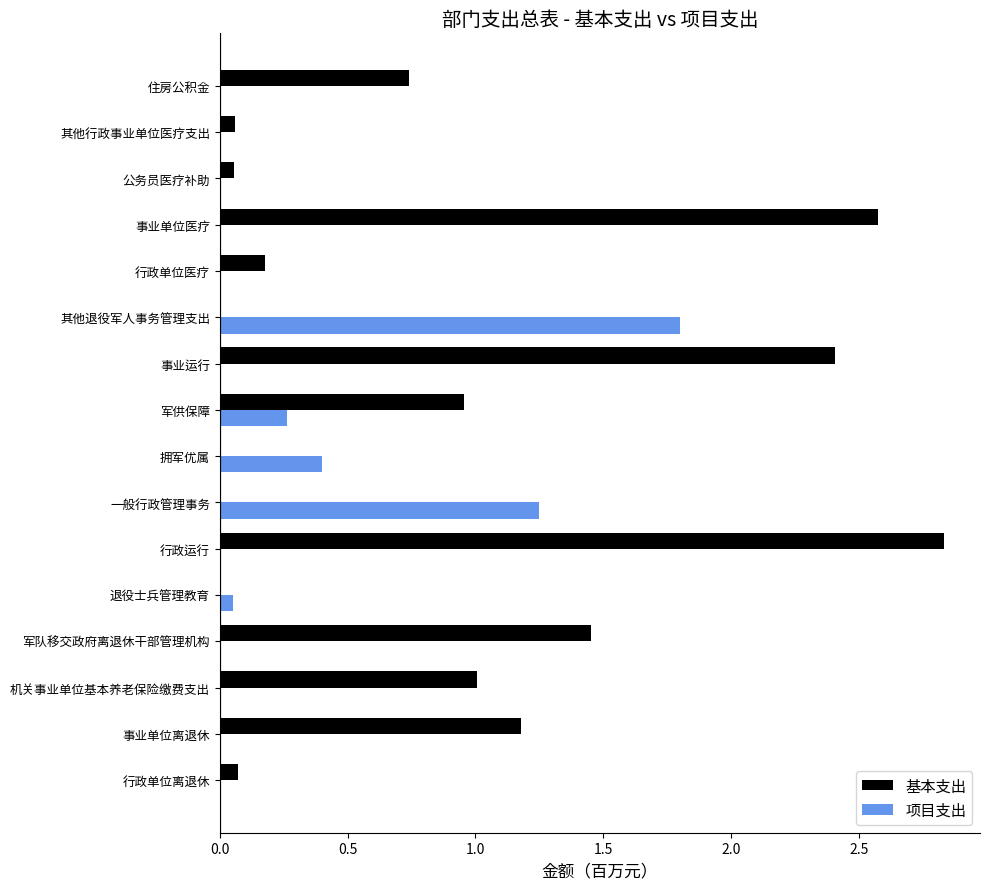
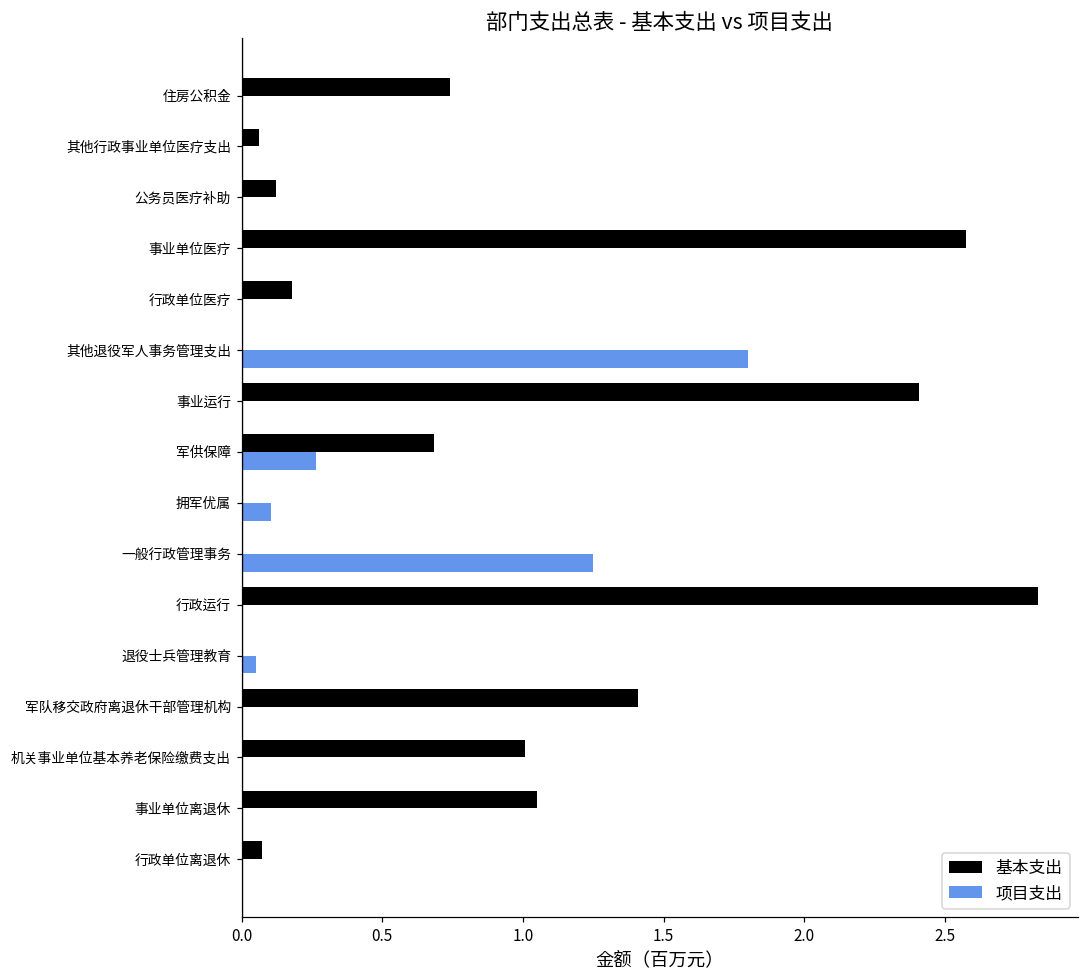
基本支出, 公务员医疗补助: 0.06 -> 0.12
基本支出, 军供保障: 0.96 -> 0.68
项目支出, 拥军优属: 0.40 -> 0.11
基本支出, 军队移交政府离退休干部管理机构: 1.45 -> 1.41
基本支出, 事业单位离退休: 1.18 -> 1.05
